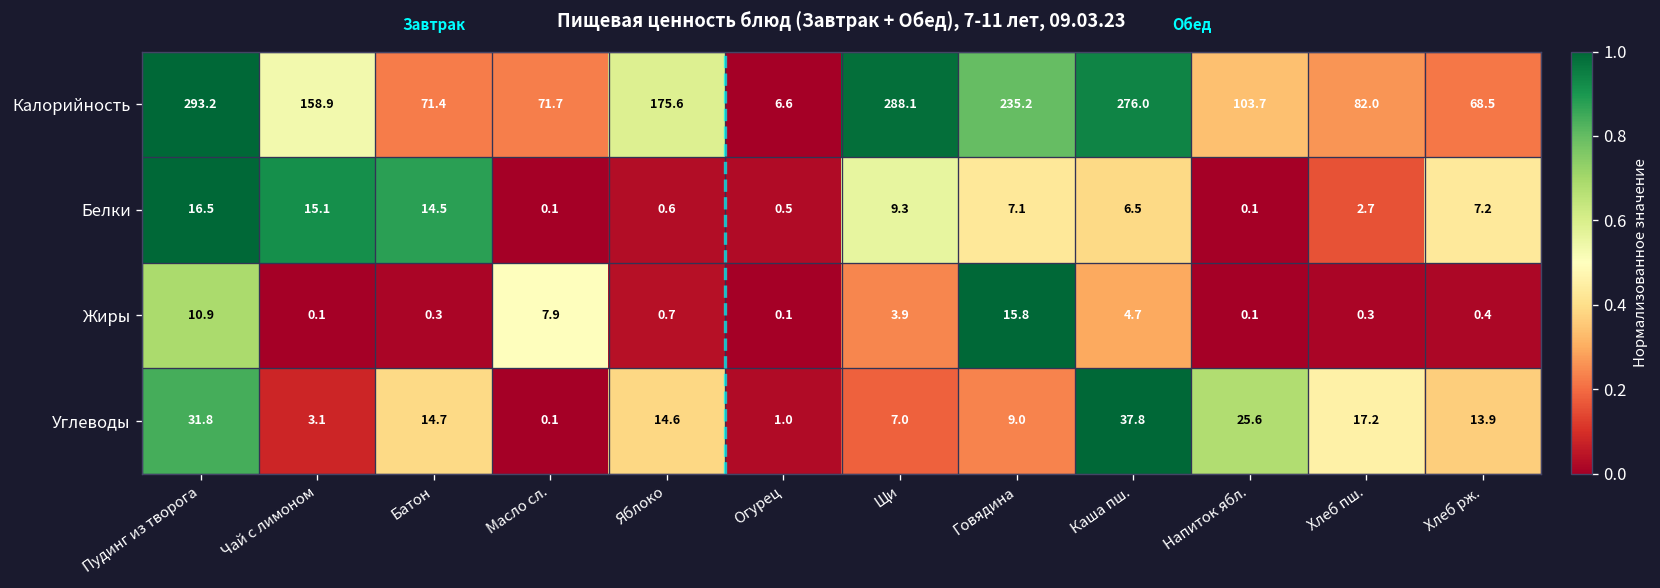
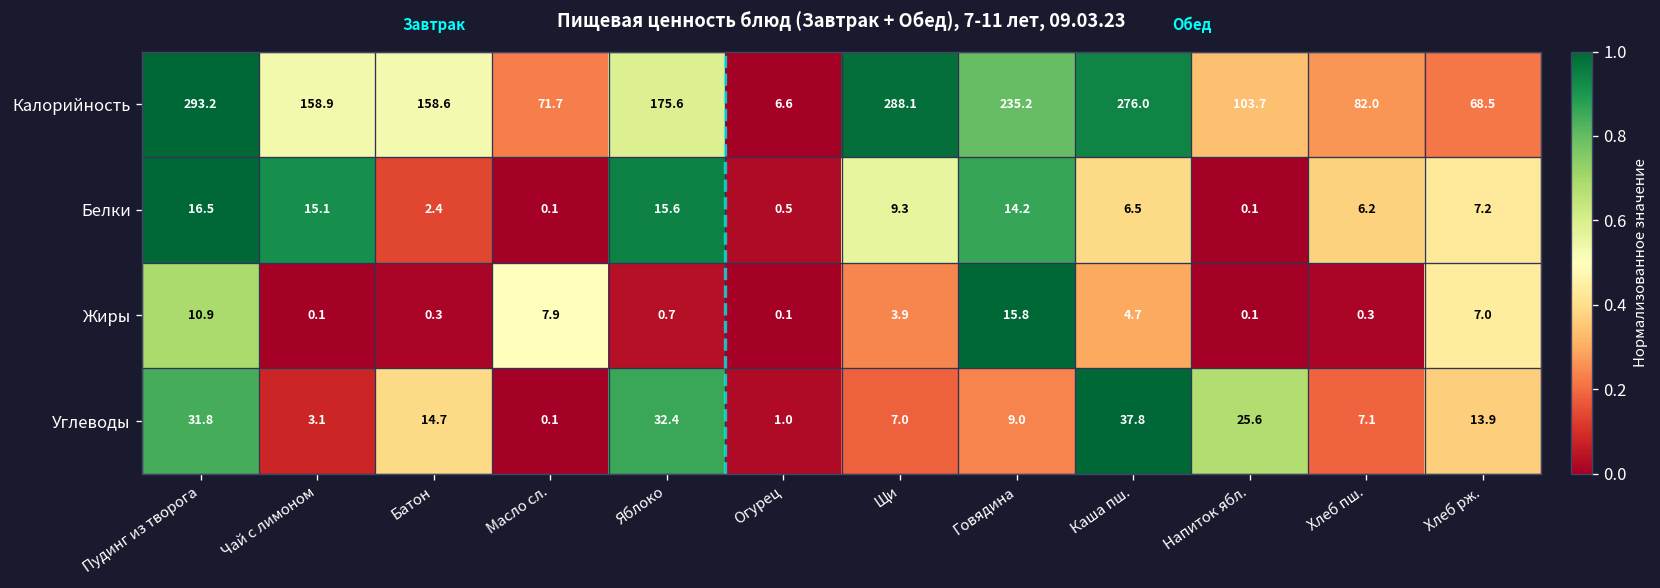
Калорийность, Батон: 71.4 -> 158.6
Белки, Батон: 14.5 -> 2.4
Белки, Яблоко: 0.6 -> 15.6
Белки, Говядина: 7.1 -> 14.2
Белки, Хлеб пш.: 2.7 -> 6.2
Жиры, Хлеб рж.: 0.4 -> 7.0
Углеводы, Яблоко: 14.6 -> 32.4
Углеводы, Хлеб пш.: 17.2 -> 7.1
